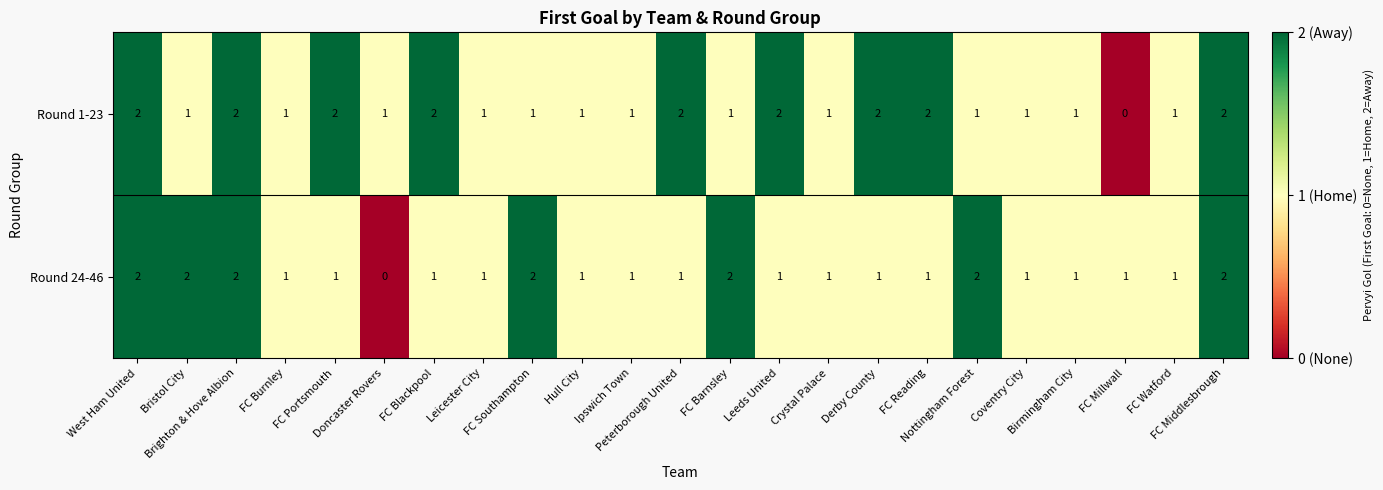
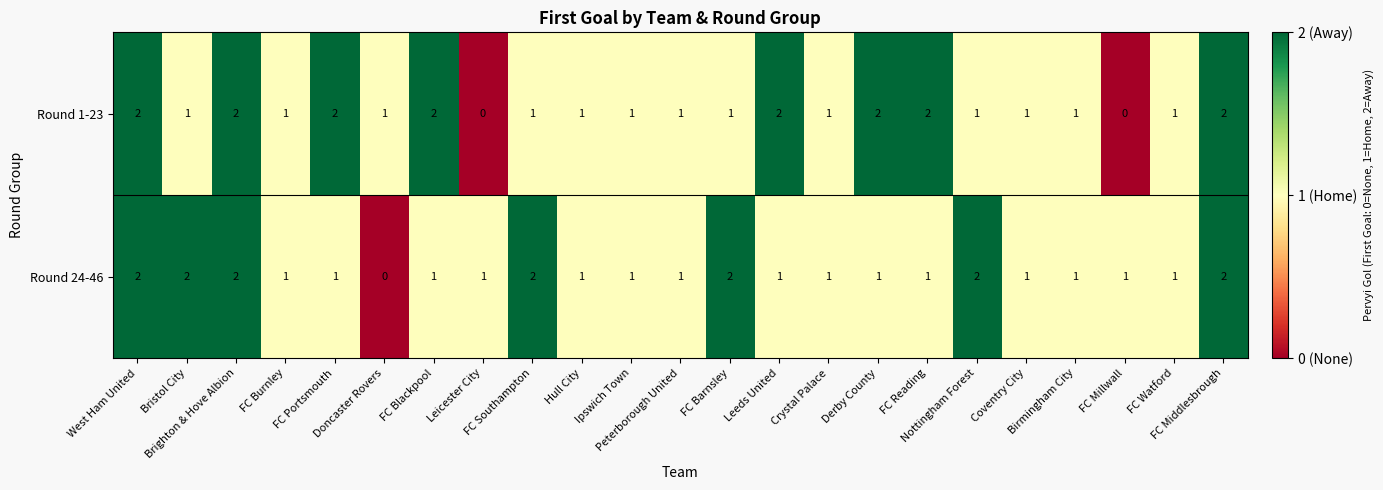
Round 1-23, Leicester City: 1 -> 0
Round 1-23, Peterborough United: 2 -> 1
